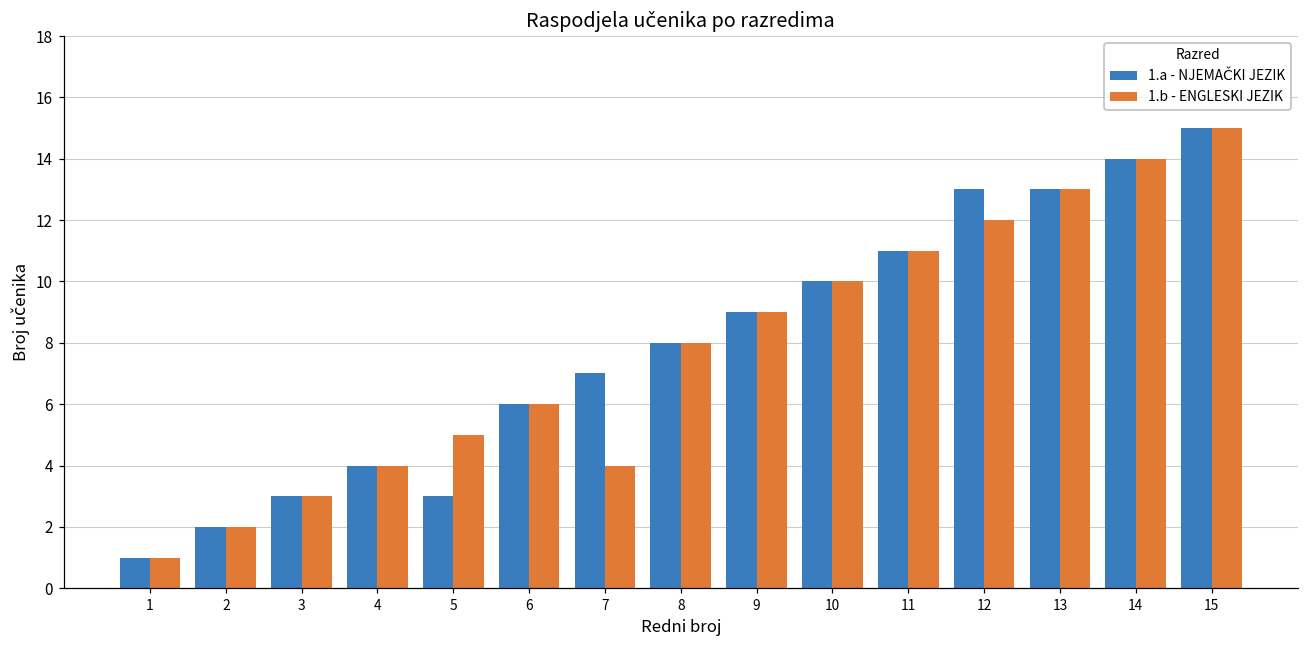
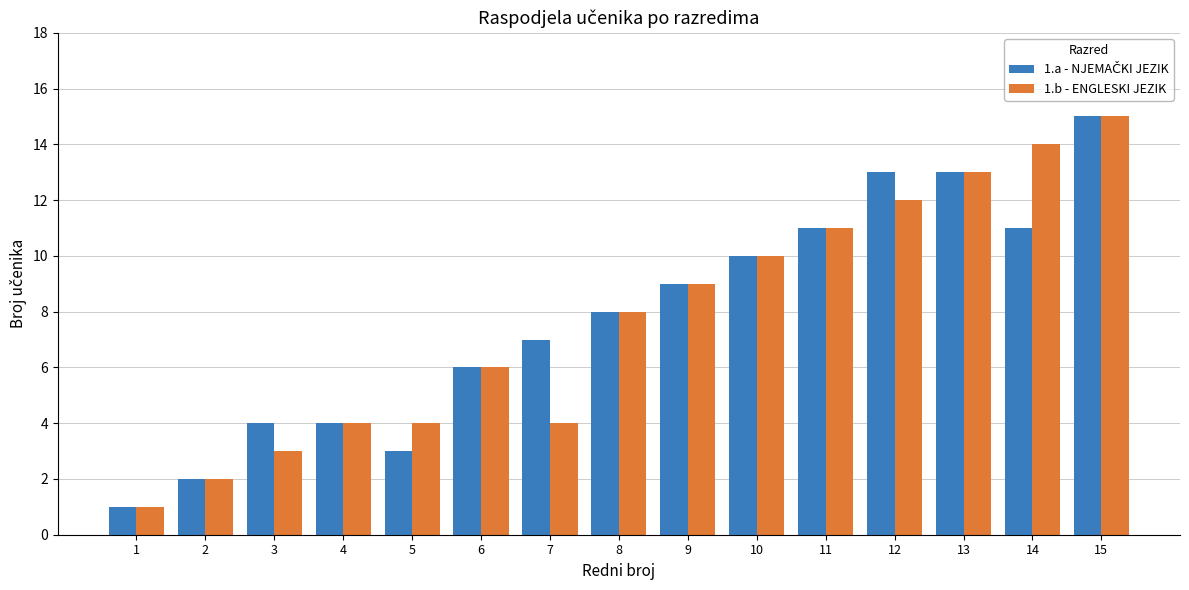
1.a - NJEMAČKI JEZIK, 3: 3 -> 4
1.b - ENGLESKI JEZIK, 5: 5 -> 4
1.a - NJEMAČKI JEZIK, 14: 14 -> 11
